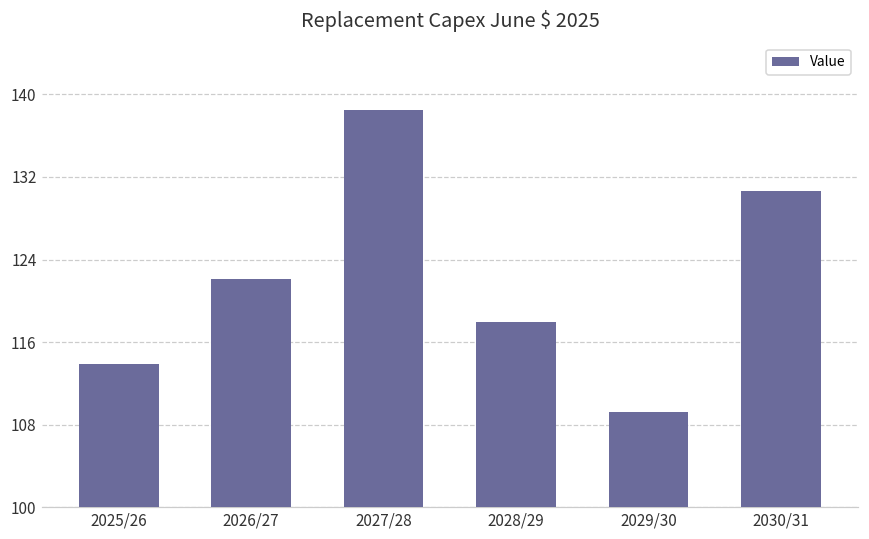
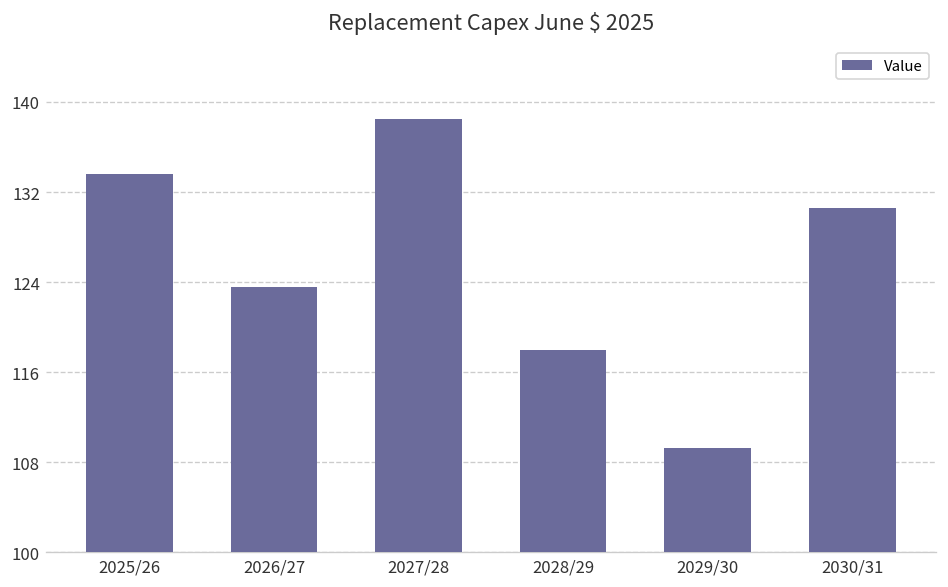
2025/26: 114 -> 134
2026/27: 122 -> 124
